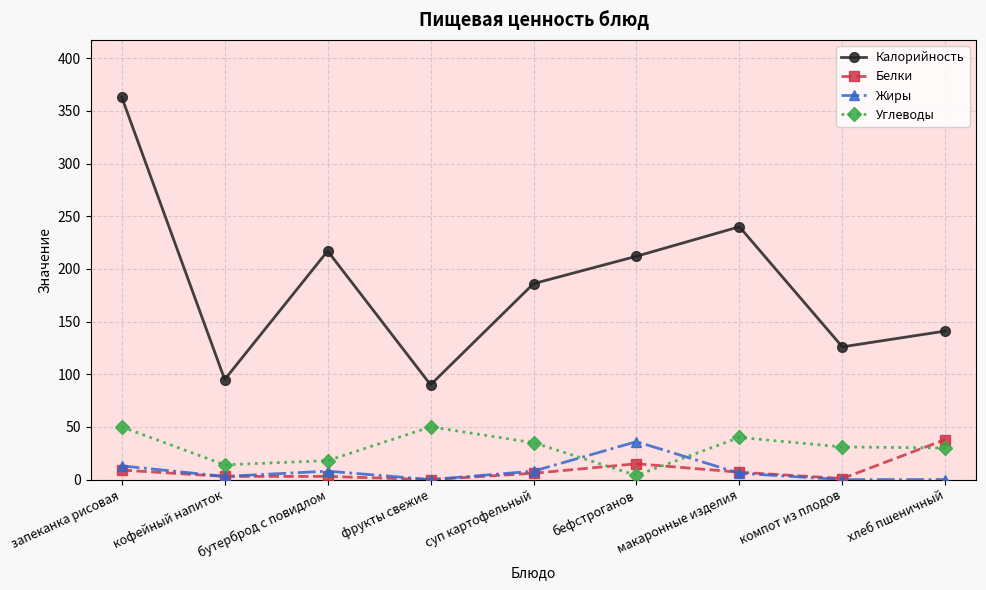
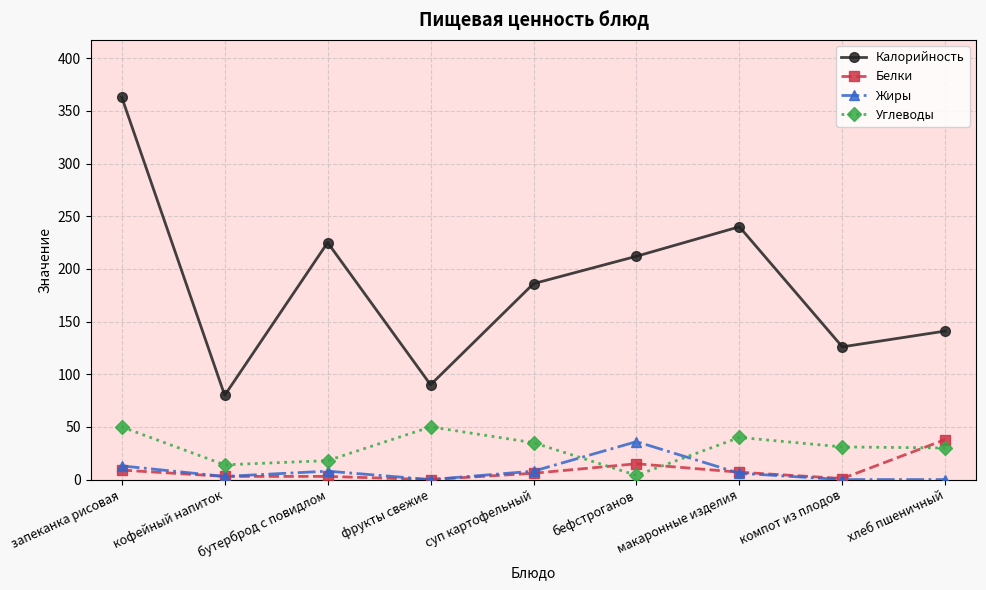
Калорийность, кофейный напиток: 95 -> 80
Калорийность, бутерброд с повидлом: 217 -> 225
